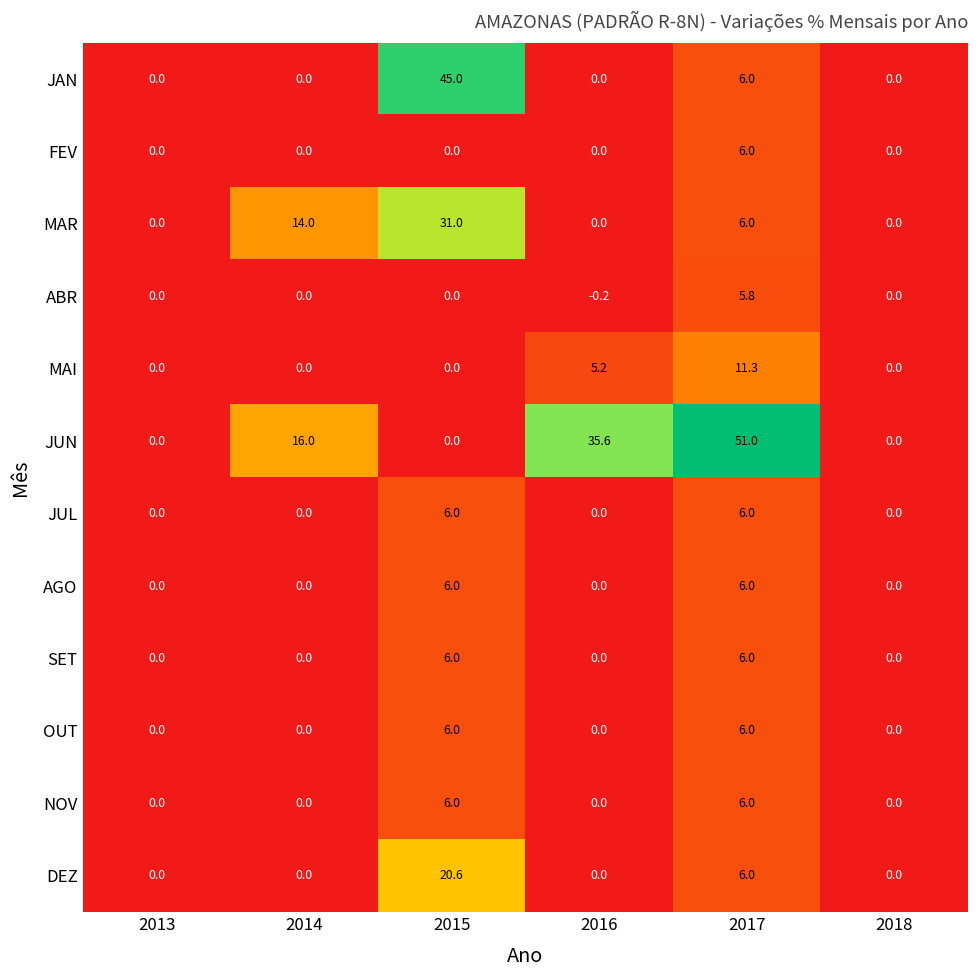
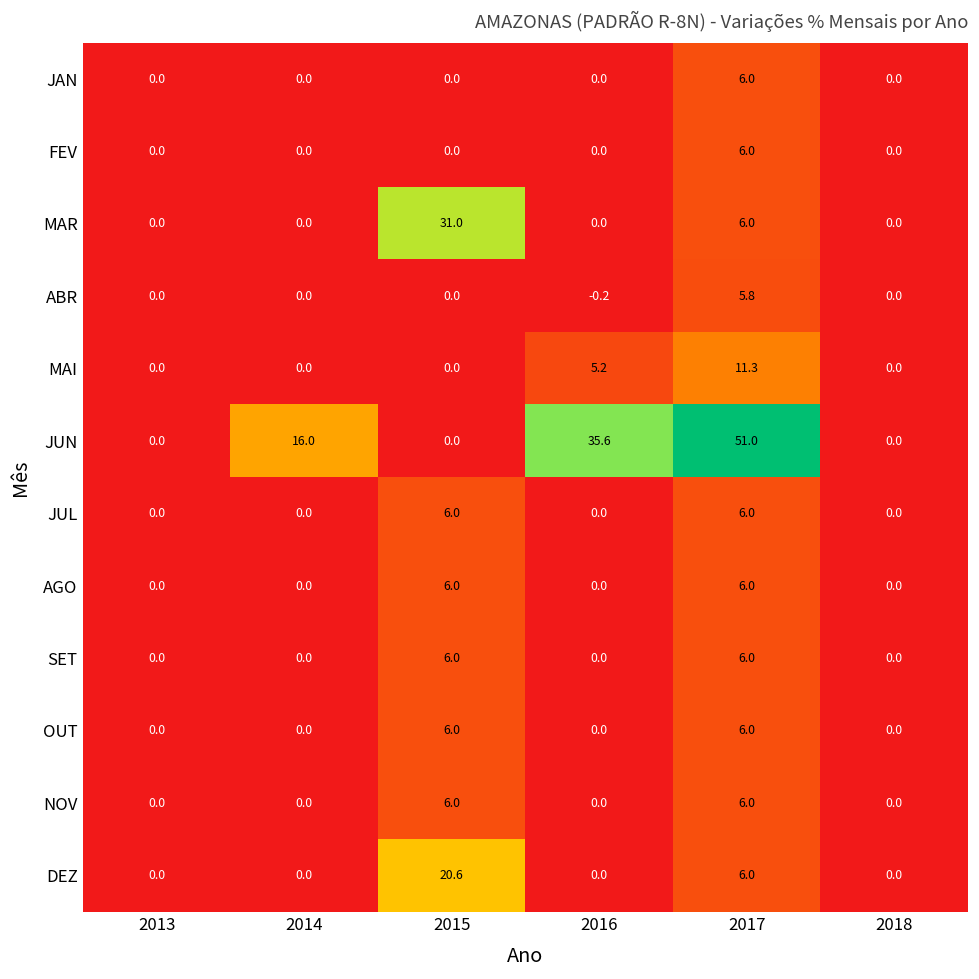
JAN, 2015: 45.0 -> 0.0
MAR, 2014: 14.0 -> 0.0
